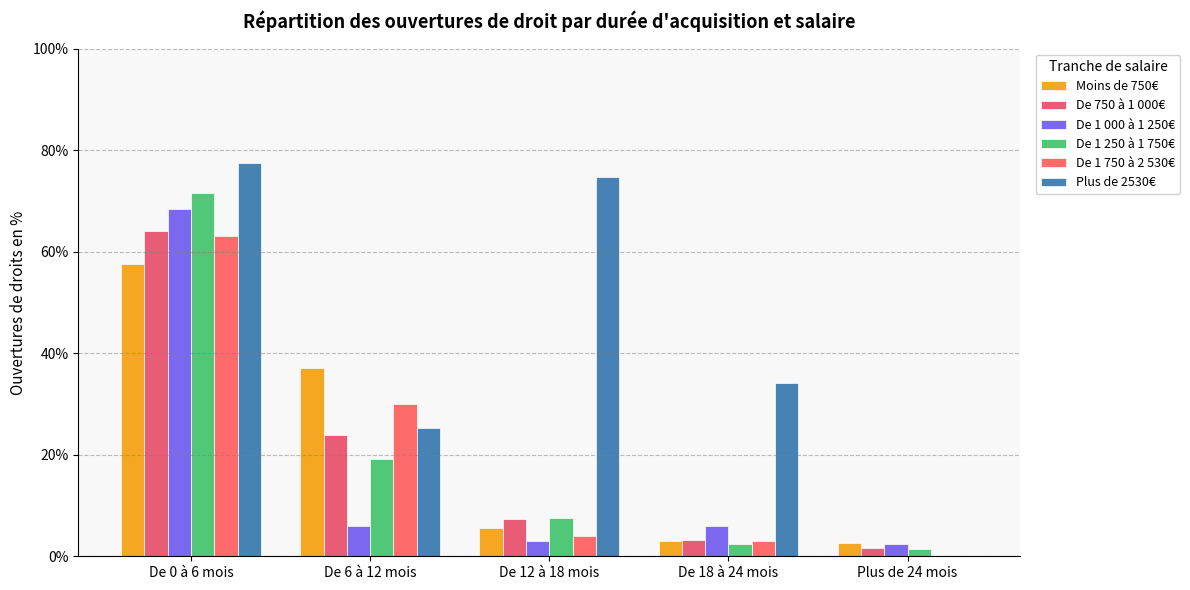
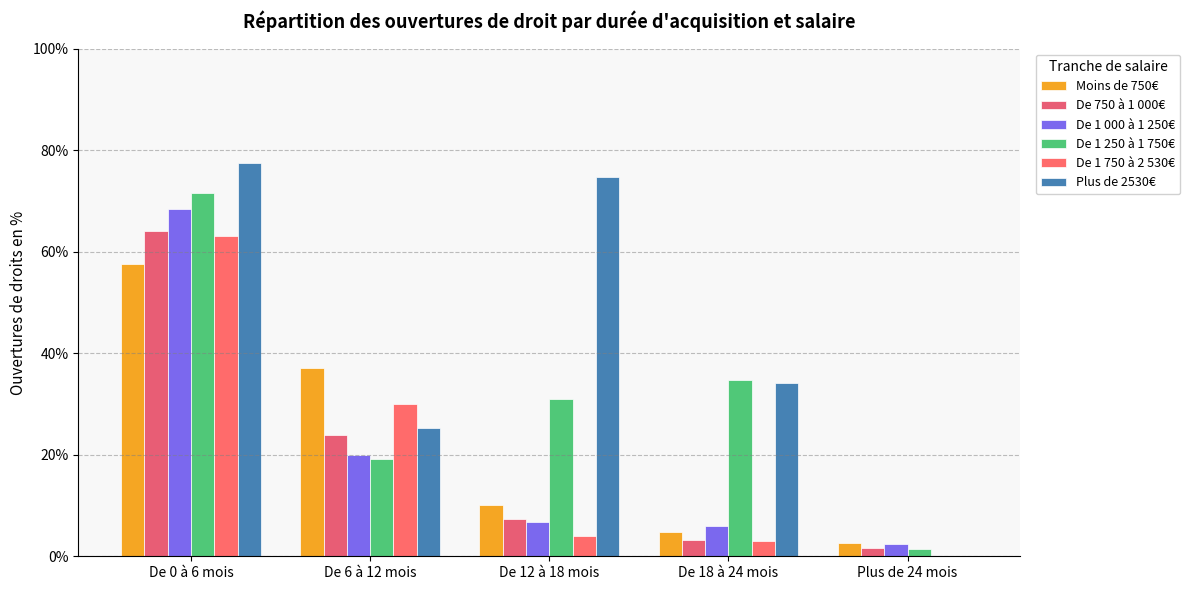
De 1 000 à 1 250€, De 6 à 12 mois: 6% -> 20%
Moins de 750€, De 12 à 18 mois: 6% -> 10%
De 1 000 à 1 250€, De 12 à 18 mois: 3% -> 7%
De 1 250 à 1 750€, De 12 à 18 mois: 8% -> 31%
Moins de 750€, De 18 à 24 mois: 3% -> 5%
De 1 250 à 1 750€, De 18 à 24 mois: 2% -> 35%
